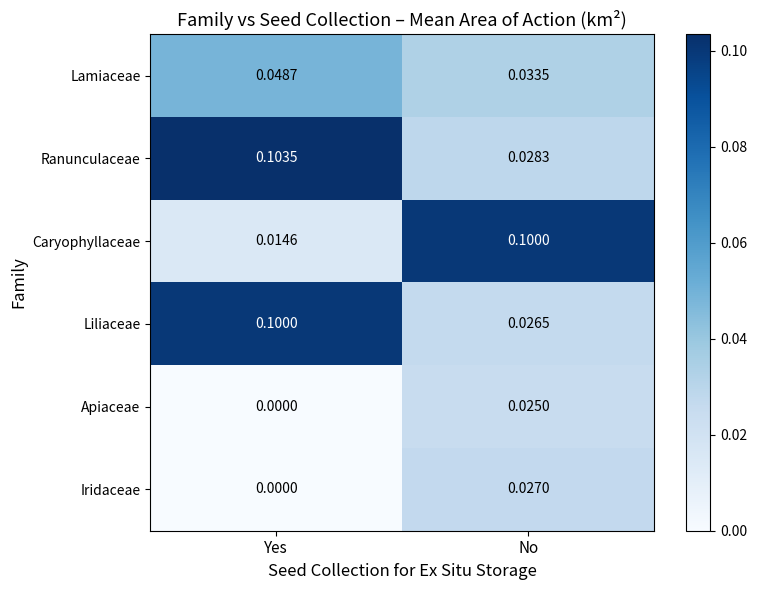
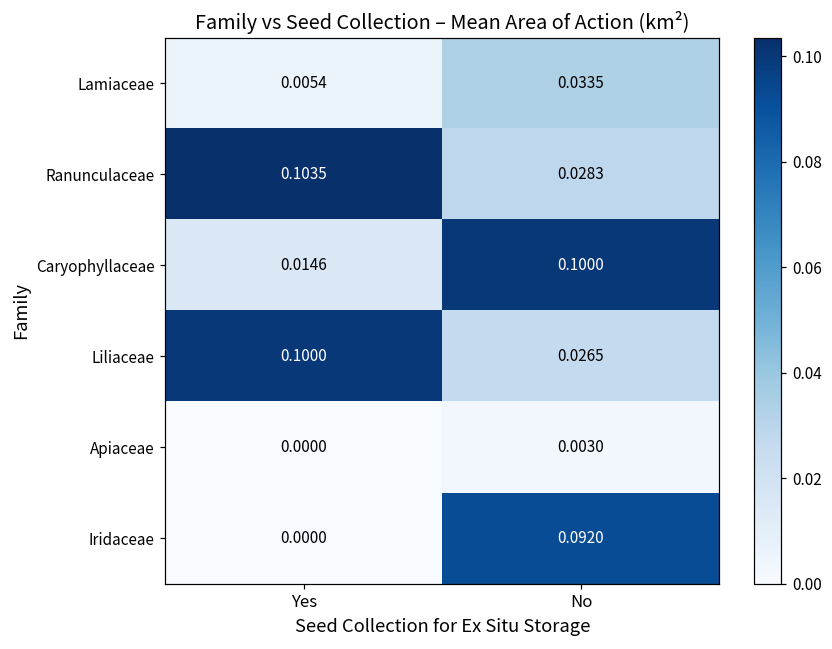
Lamiaceae, Yes: 0.0487 -> 0.0054
Apiaceae, No: 0.0250 -> 0.0030
Iridaceae, No: 0.0270 -> 0.0920
